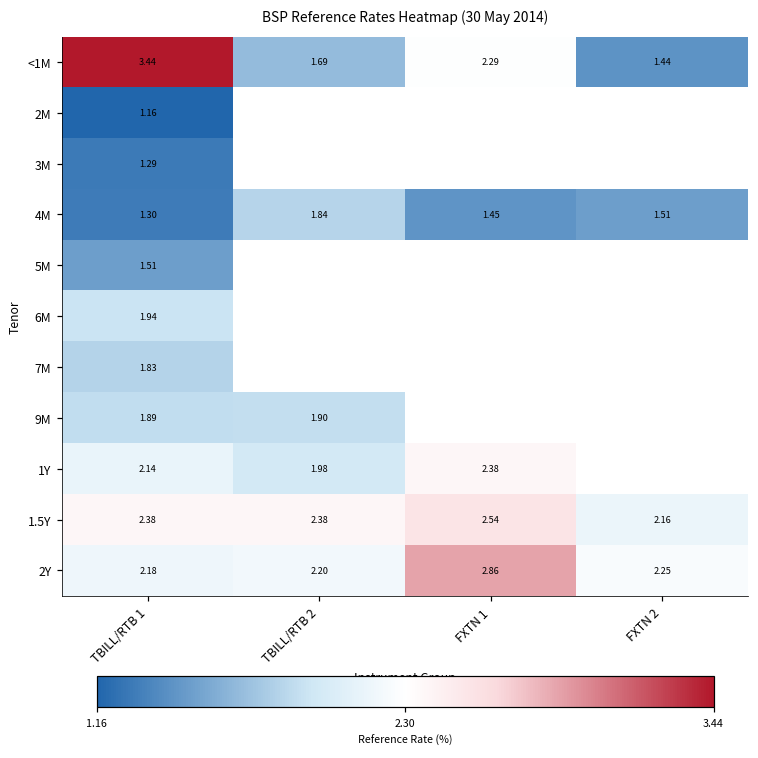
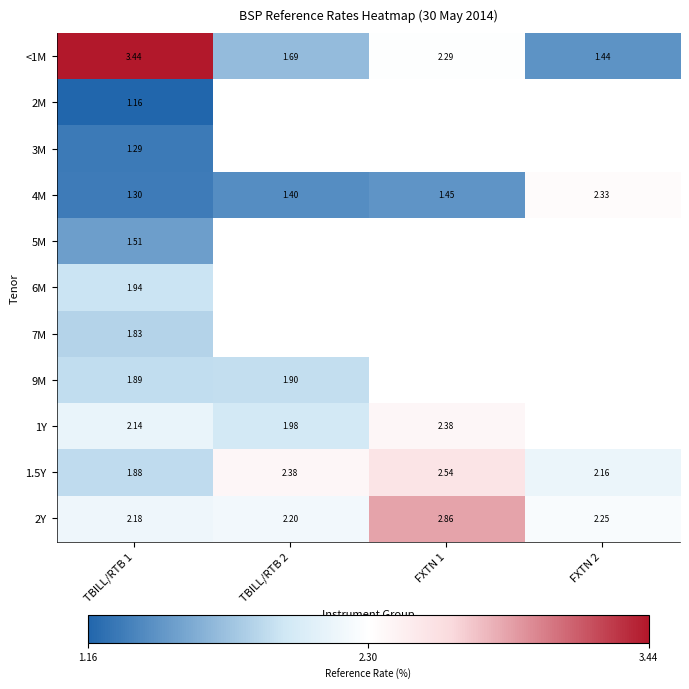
4M, TBILL/RTB 2: 1.84 -> 1.40
4M, FXTN 2: 1.51 -> 2.33
1.5Y, TBILL/RTB 1: 2.38 -> 1.88
